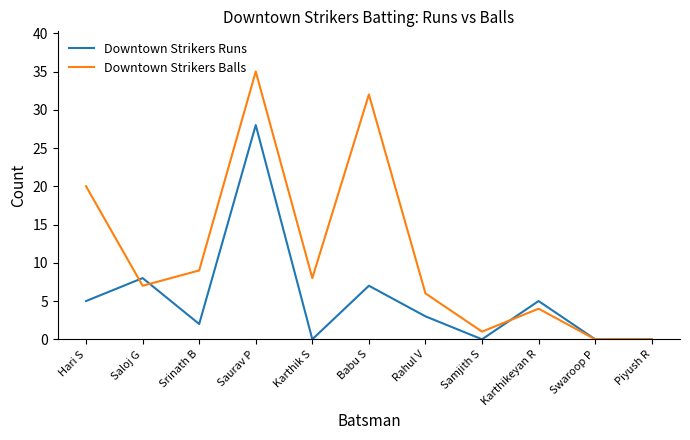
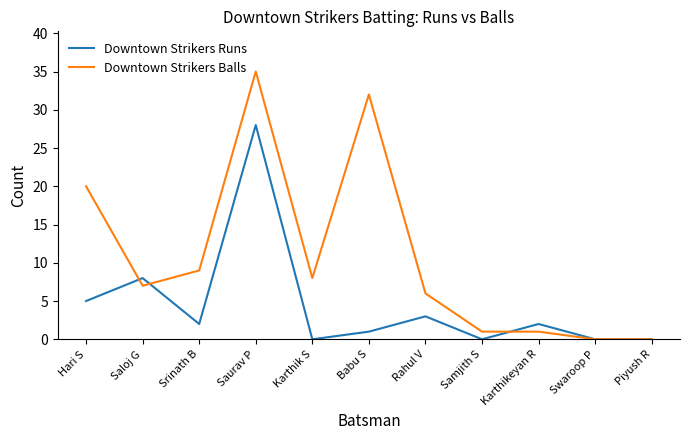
Downtown Strikers Runs, Babu S: 7 -> 1
Downtown Strikers Runs, Karthikeyan R: 5 -> 2
Downtown Strikers Balls, Karthikeyan R: 4 -> 1
